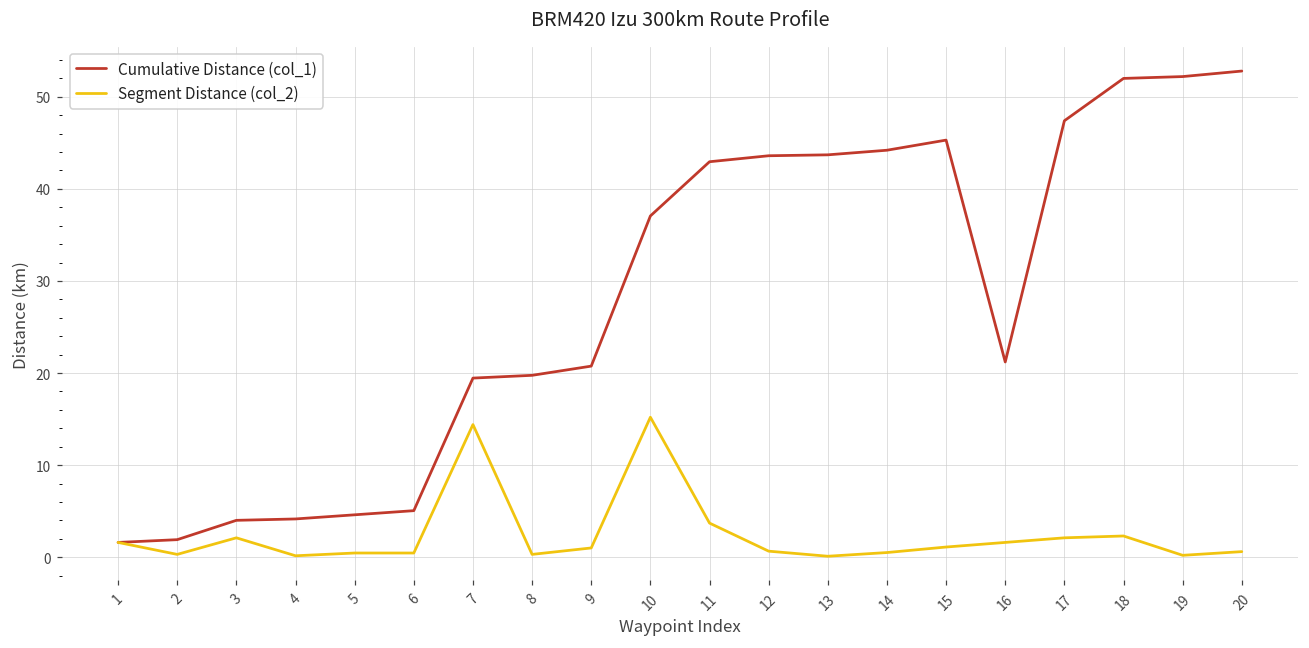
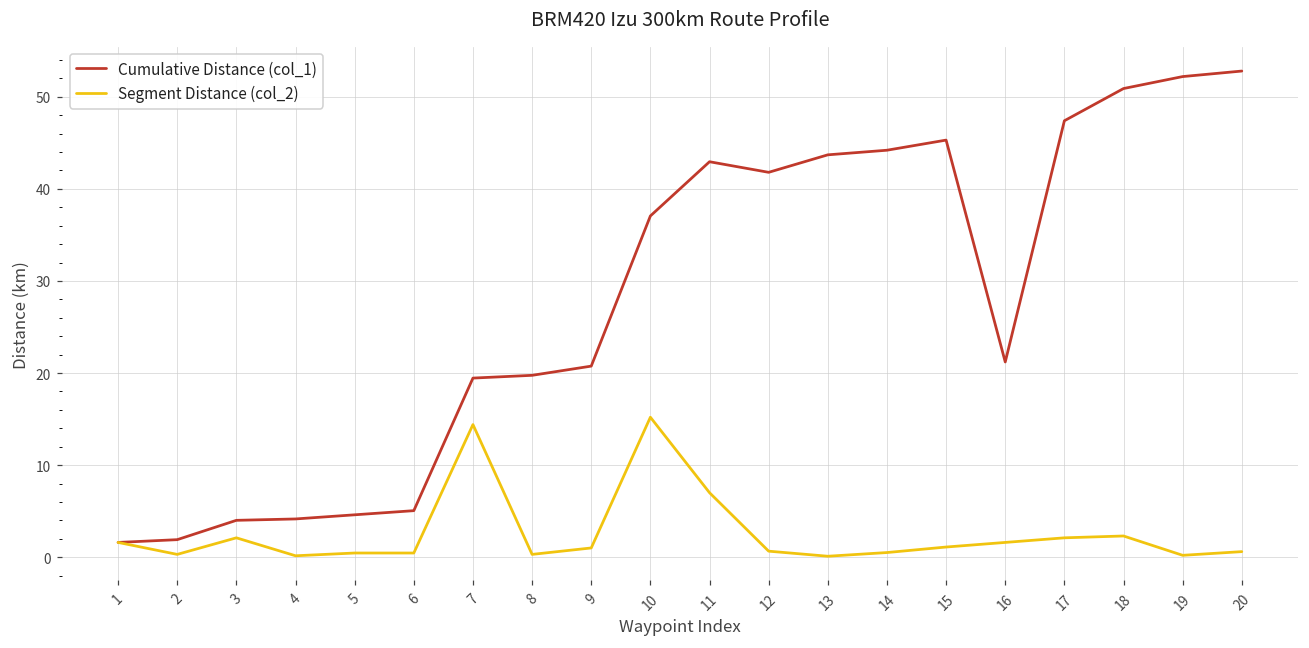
Segment Distance (col_2), 11: 4 -> 7
Cumulative Distance (col_1), 12: 44 -> 42
Cumulative Distance (col_1), 18: 52 -> 51
